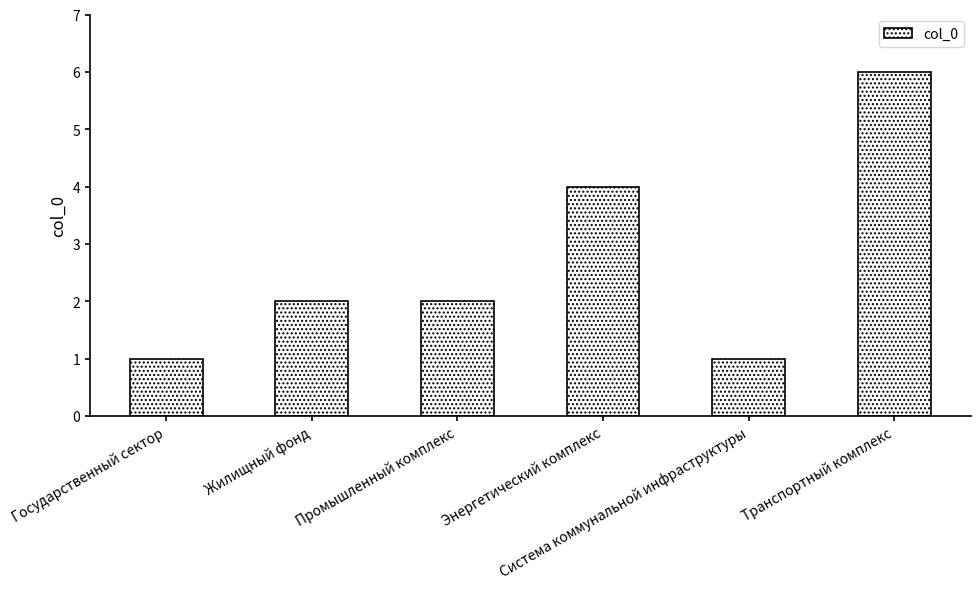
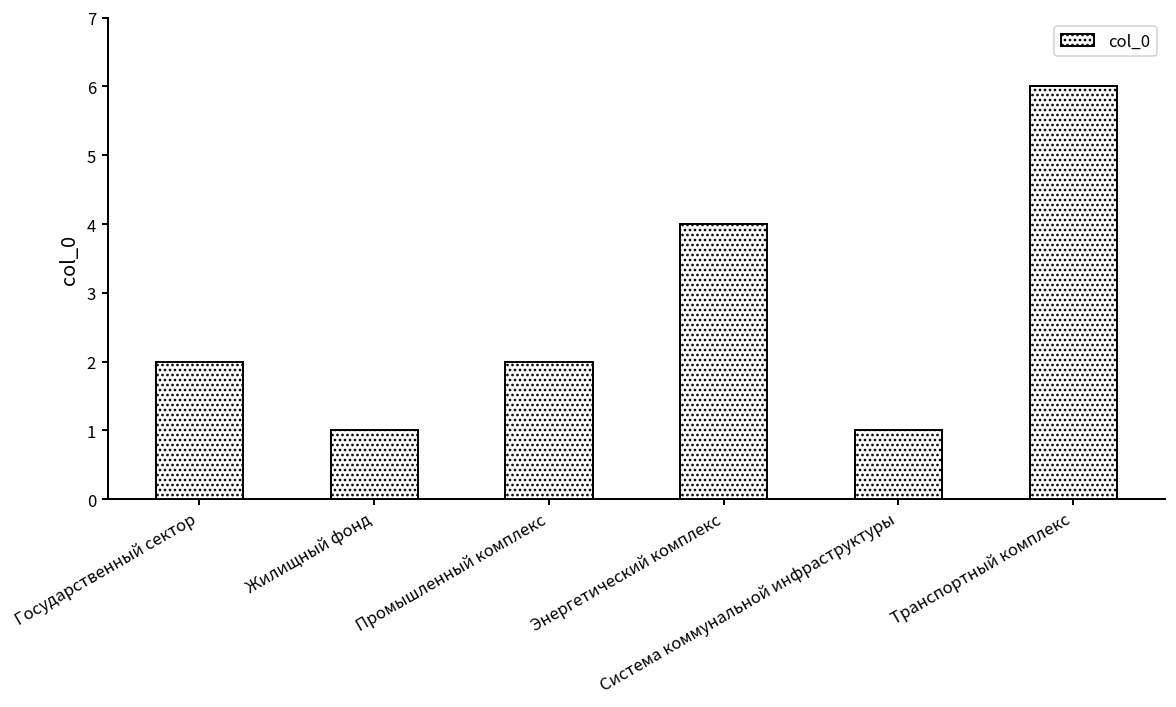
Государственный сектор: 1 -> 2
Жилищный фонд: 2 -> 1
